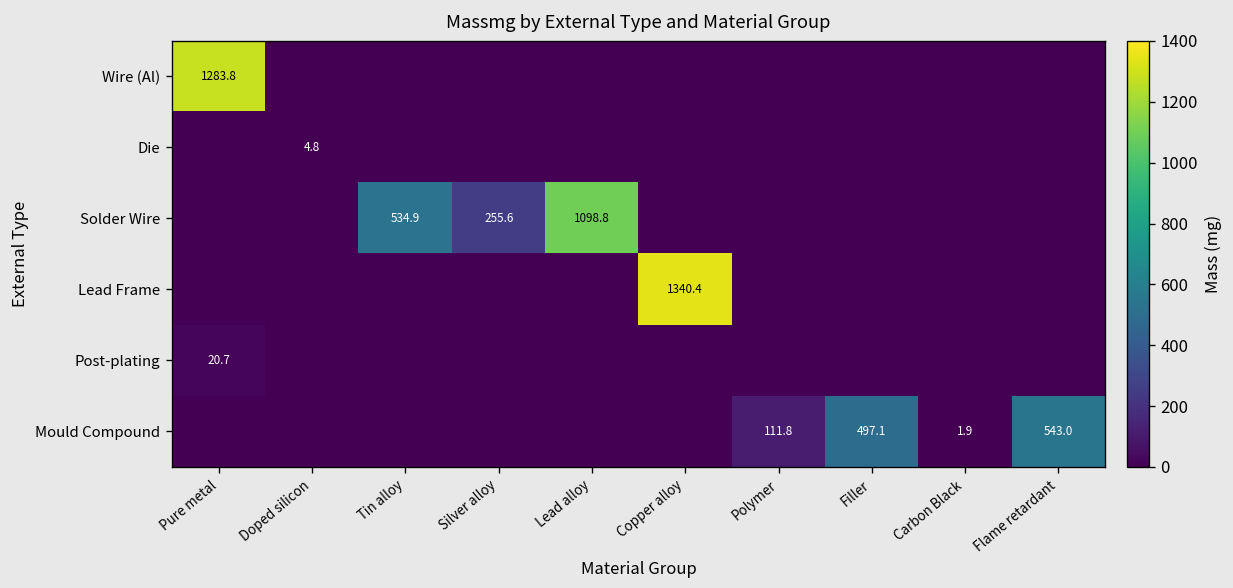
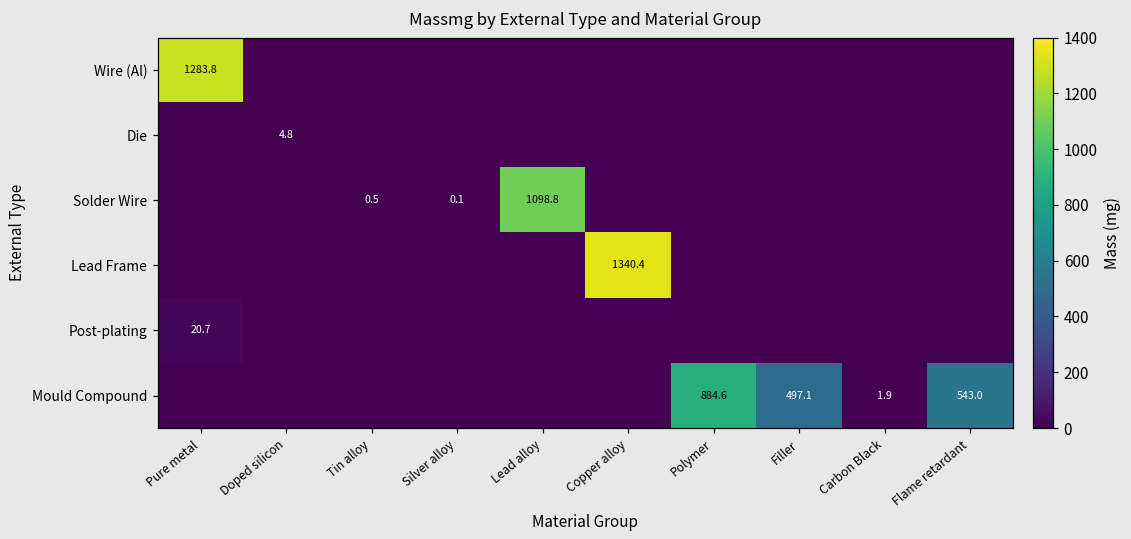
Solder Wire, Tin alloy: 534.9 -> 0.5
Solder Wire, Silver alloy: 255.6 -> 0.1
Mould Compound, Polymer: 111.8 -> 884.6
